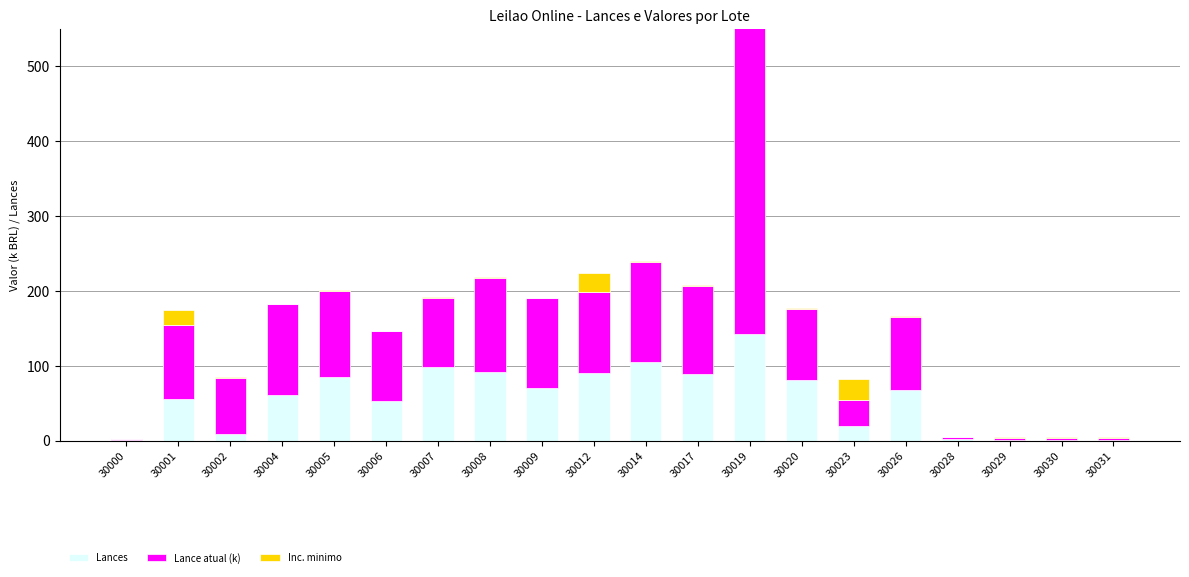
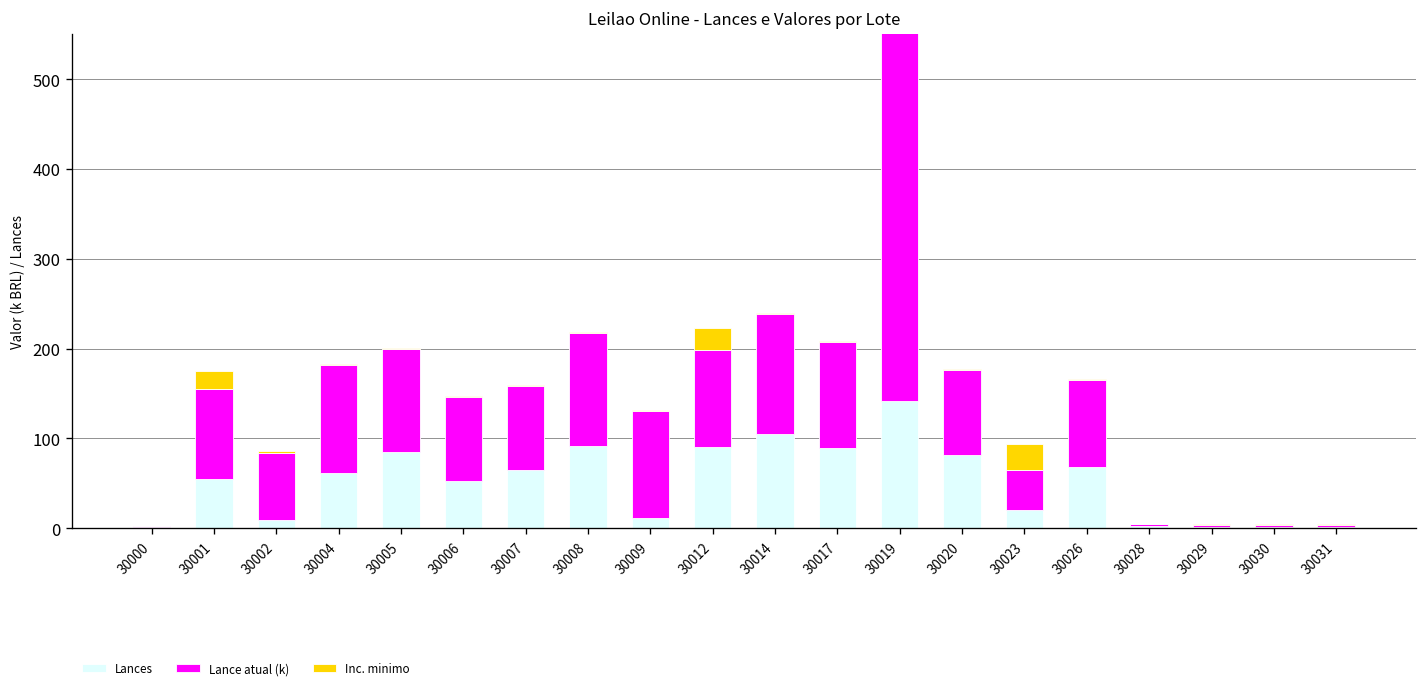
Lances, 30007: 100 -> 70
Lances, 30009: 70 -> 10
Lance atual (k), 30023: 30 -> 50
